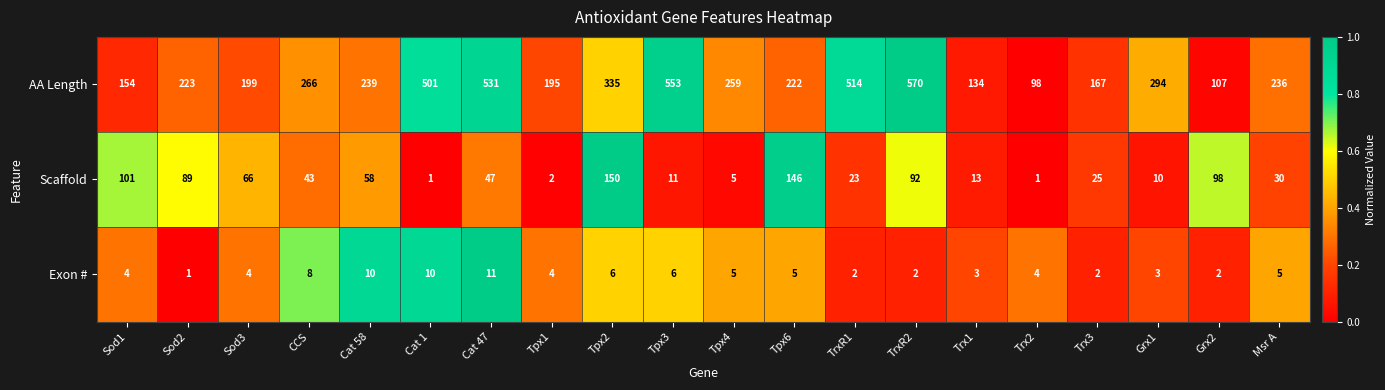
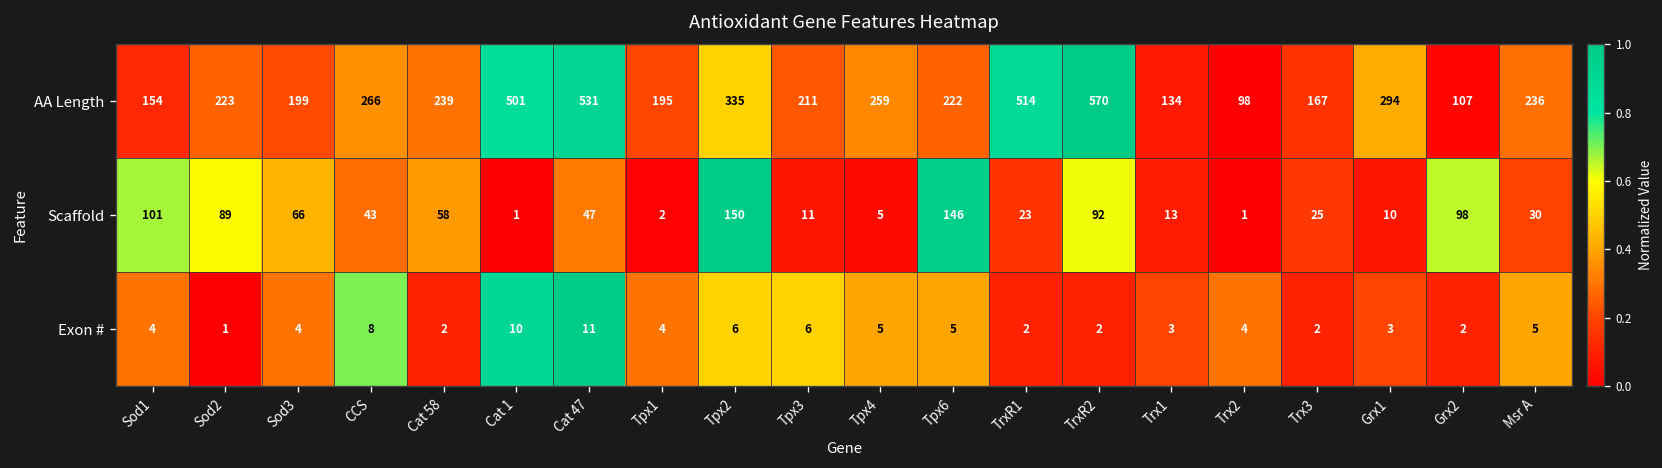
AA Length, Tpx3: 553 -> 211
Exon #, Cat 58: 10 -> 2
